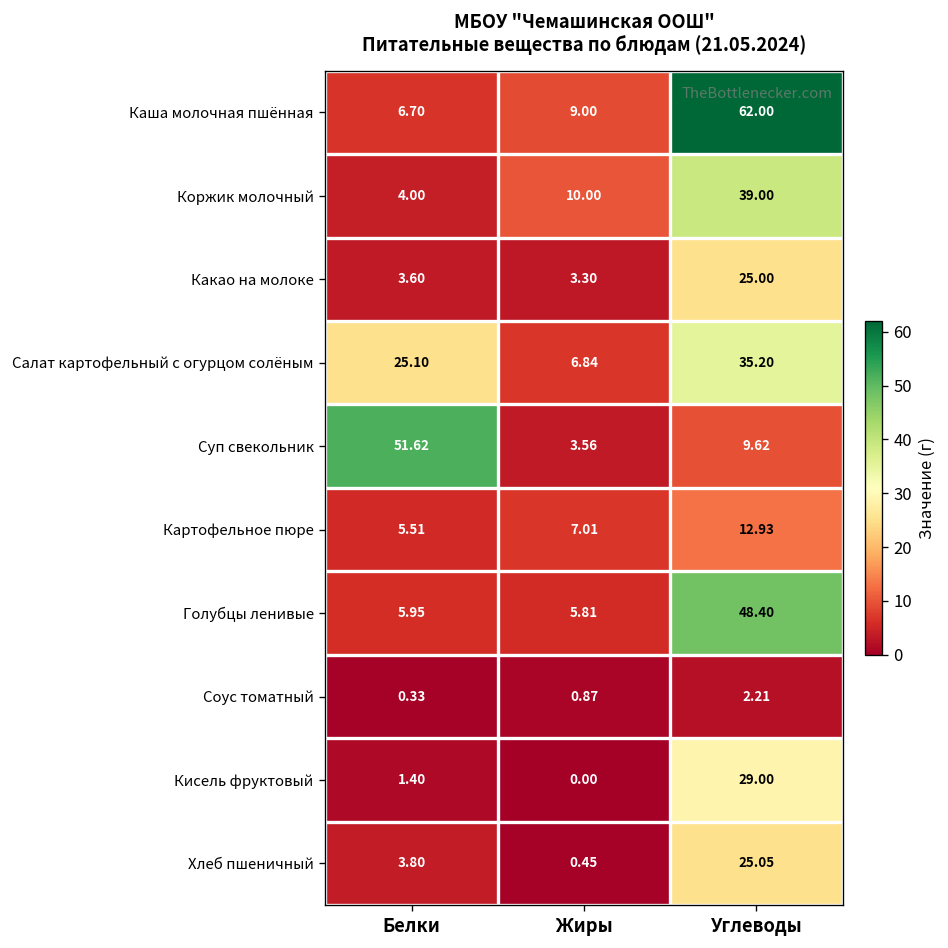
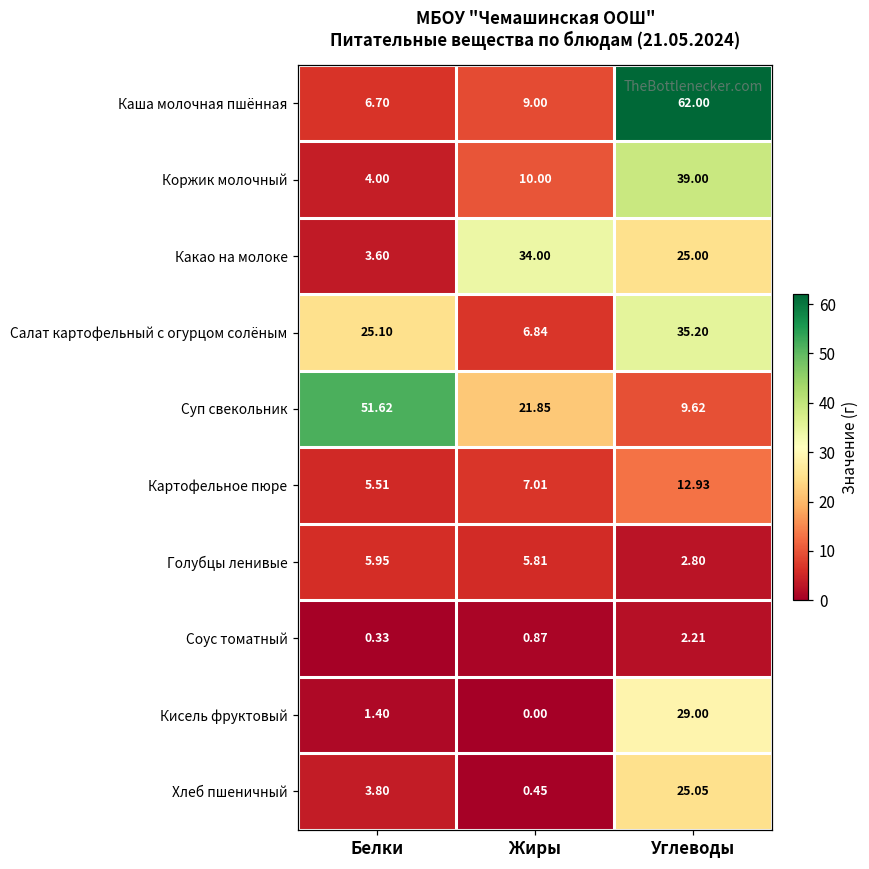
Какао на молоке, Жиры: 3.30 -> 34.00
Суп свекольник, Жиры: 3.56 -> 21.85
Голубцы ленивые, Углеводы: 48.40 -> 2.80
